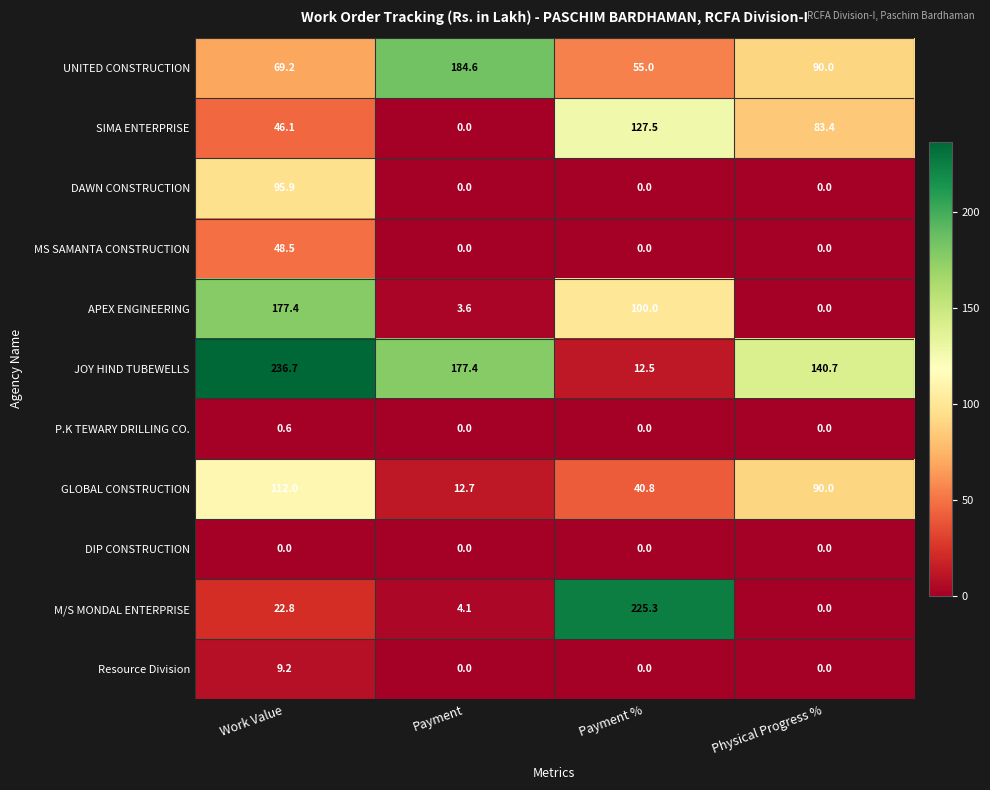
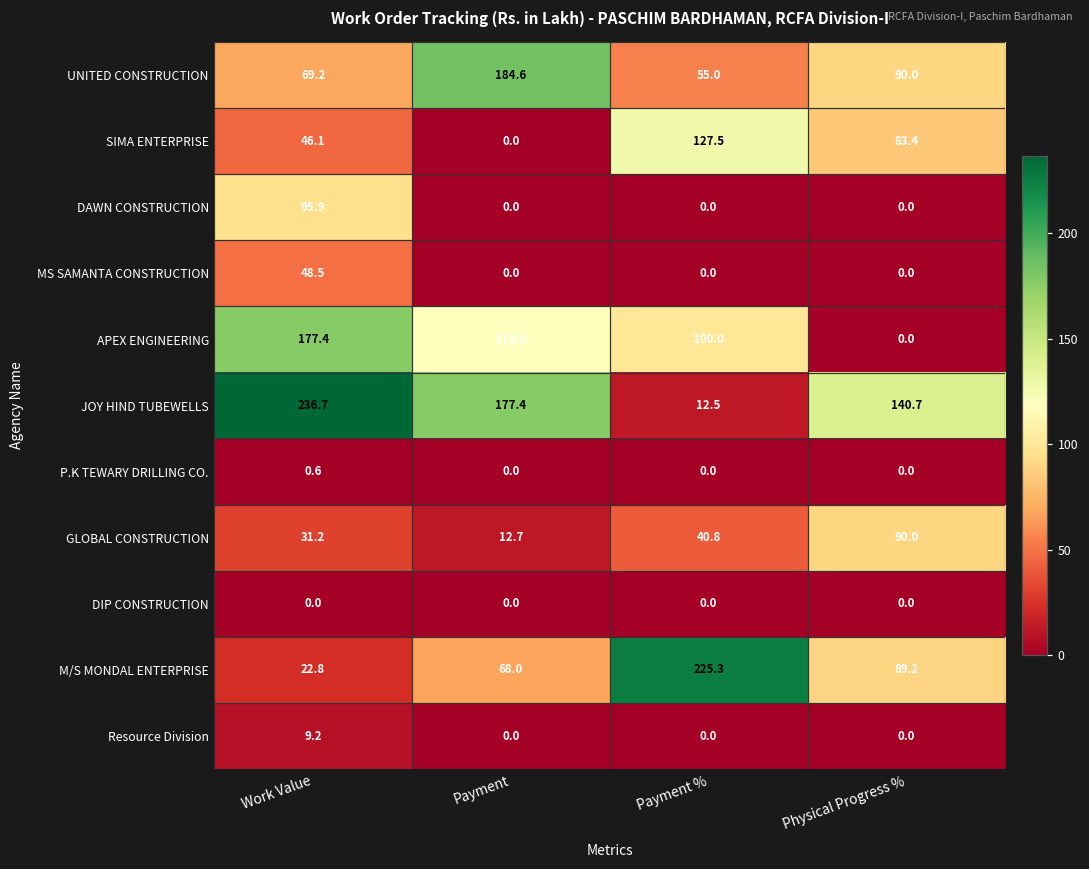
APEX ENGINEERING, Payment: 3.6 -> 118.0
GLOBAL CONSTRUCTION, Work Value: 112.0 -> 31.2
M/S MONDAL ENTERPRISE, Payment: 4.1 -> 68.0
M/S MONDAL ENTERPRISE, Physical Progress %: 0.0 -> 89.2
